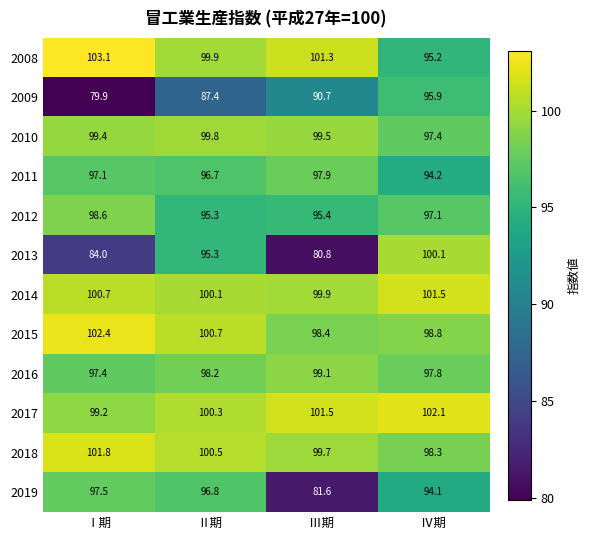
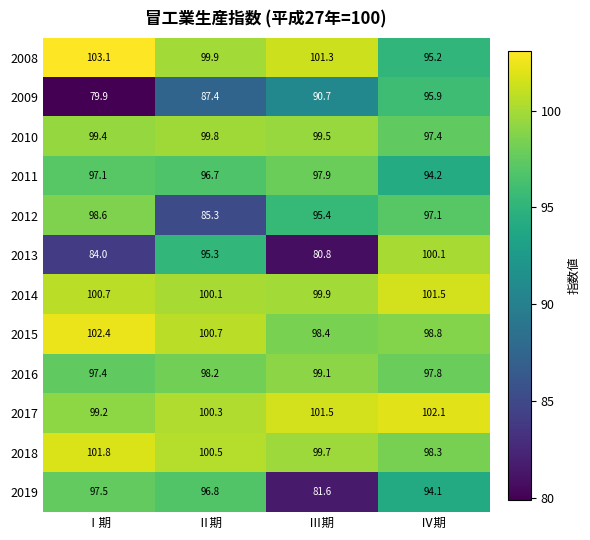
2012, Ⅱ期: 95.3 -> 85.3
